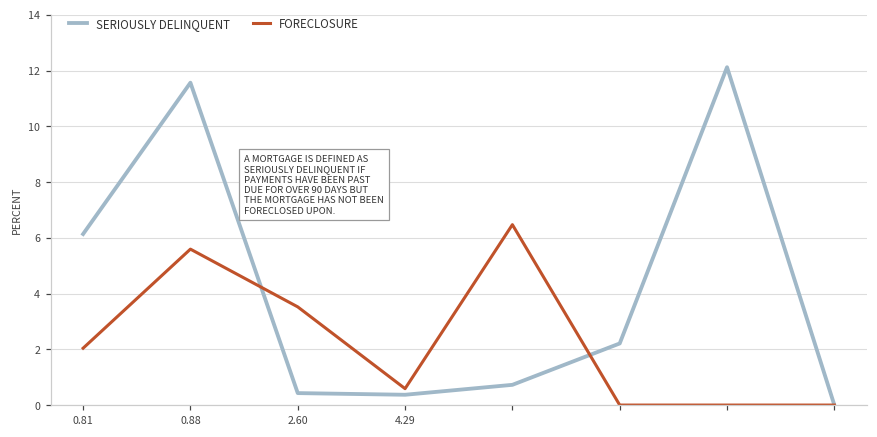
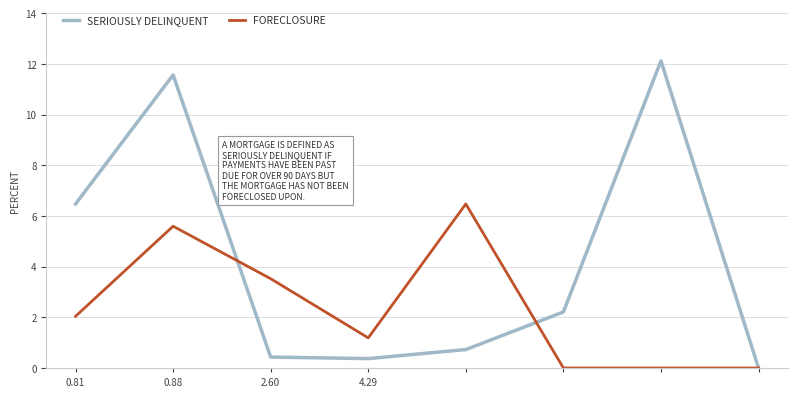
SERIOUSLY DELINQUENT, 0.81: 6.1 -> 6.5
FORECLOSURE, 4.29: 0.6 -> 1.2
